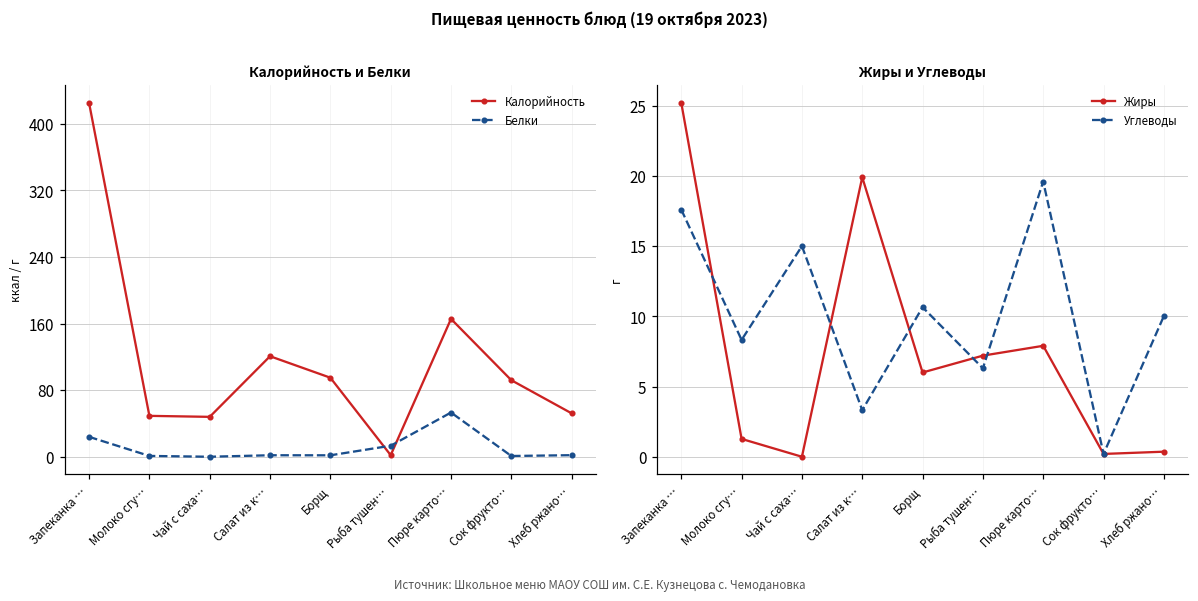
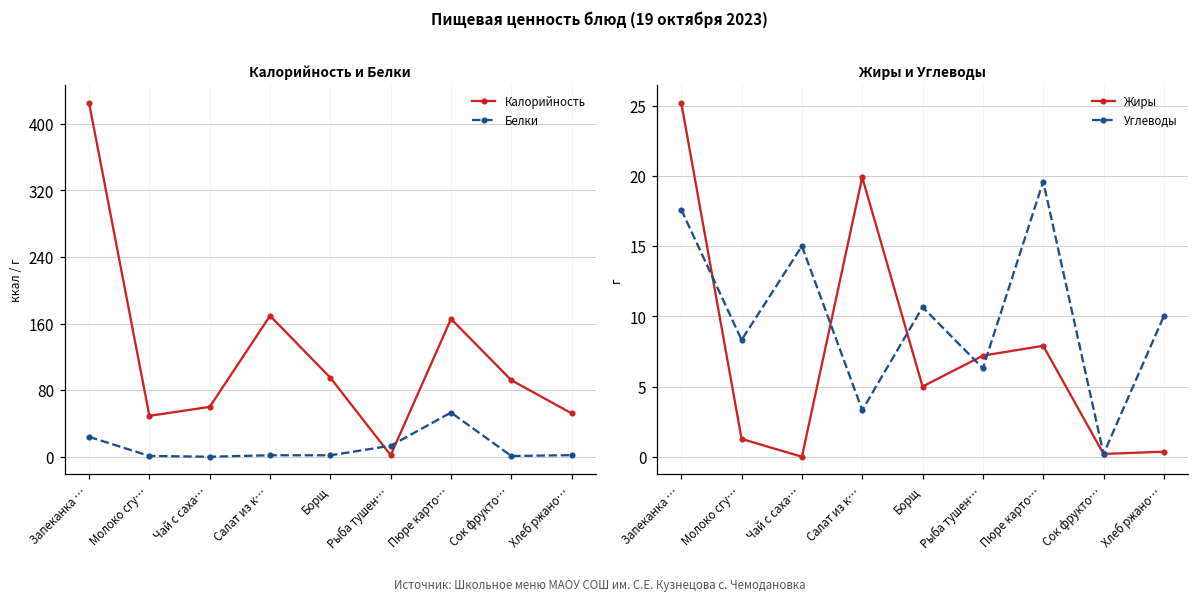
Калорийность и Белки, Калорийность, Чай с саха…: 50 -> 60
Калорийность и Белки, Калорийность, Салат из к…: 120 -> 170
Жиры и Углеводы, Жиры, Борщ: 6 -> 5
